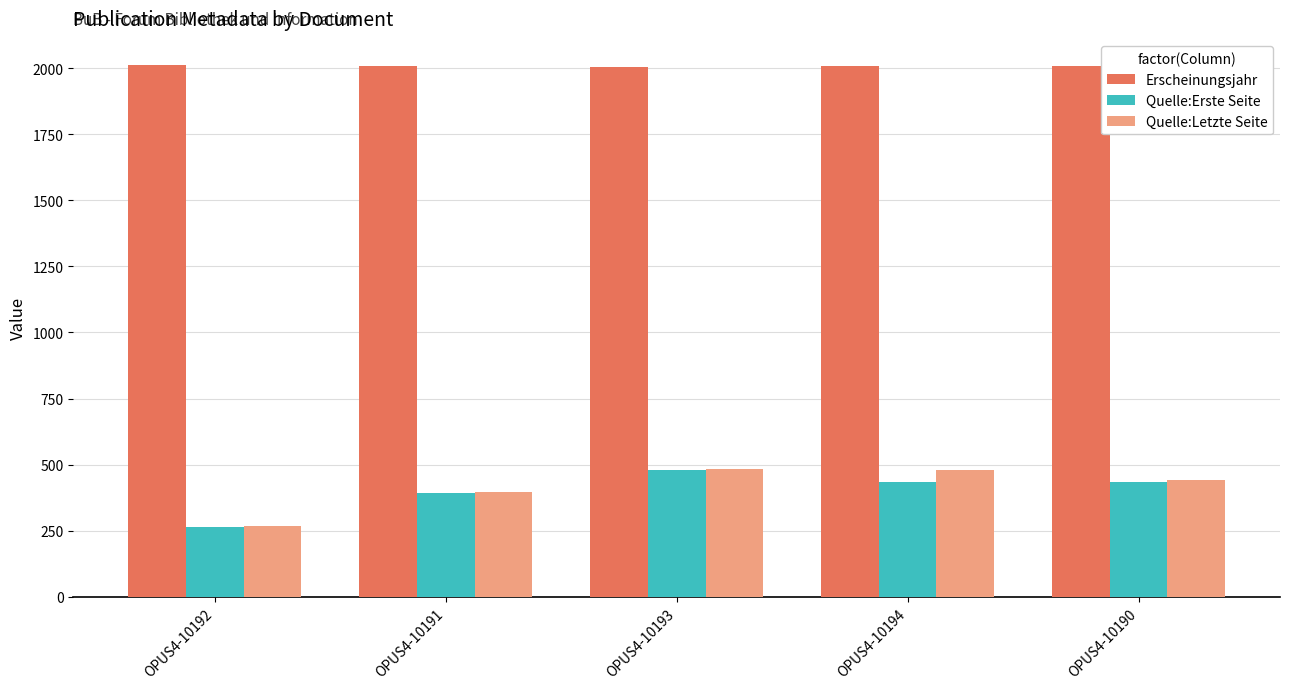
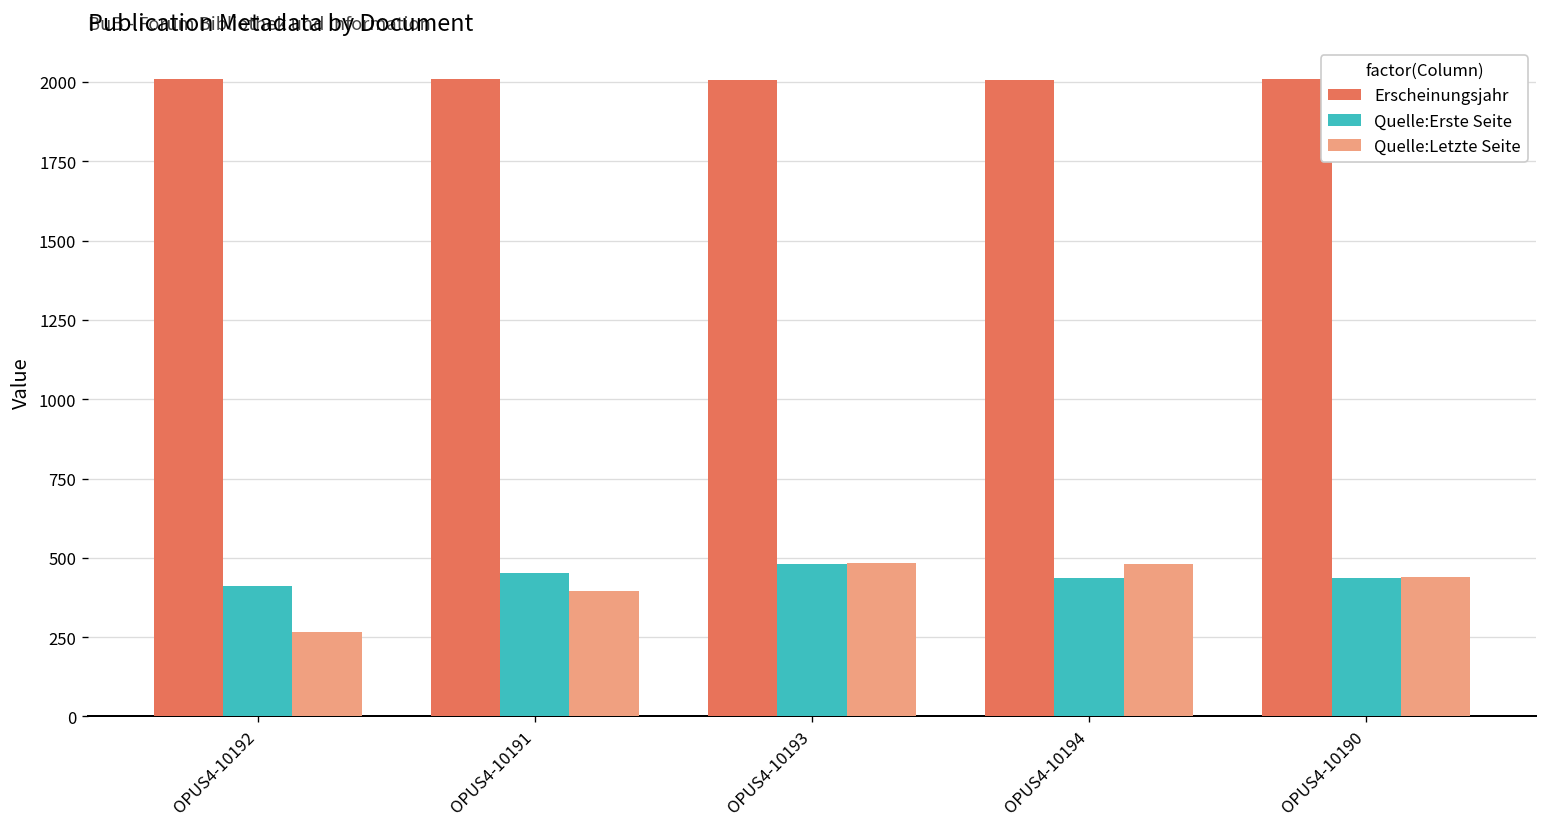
Quelle:Erste Seite, OPUS4-10192: 260 -> 410
Quelle:Erste Seite, OPUS4-10191: 390 -> 450
